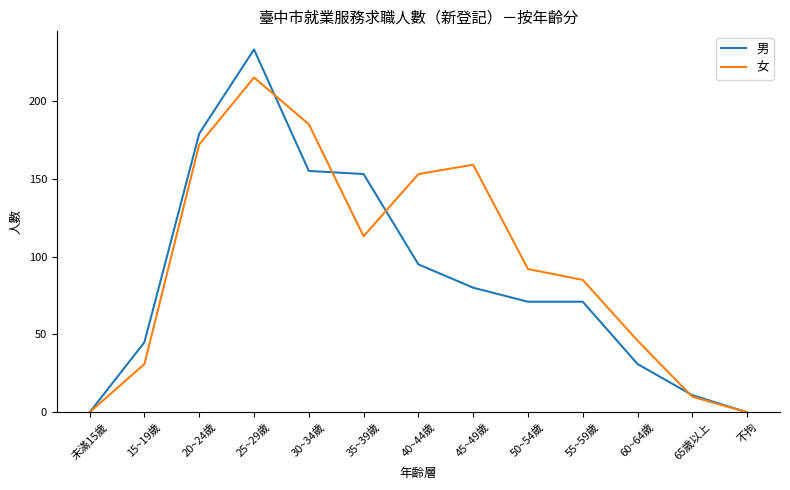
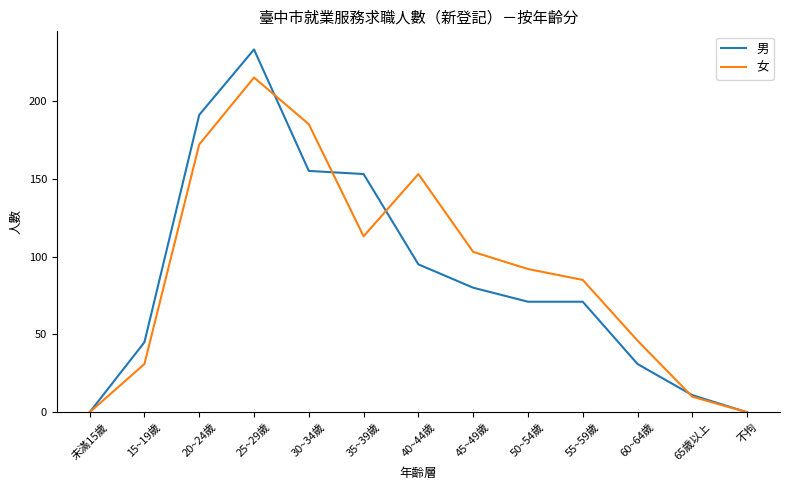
男, 20~24歲: 179 -> 191
女, 45~49歲: 159 -> 103
